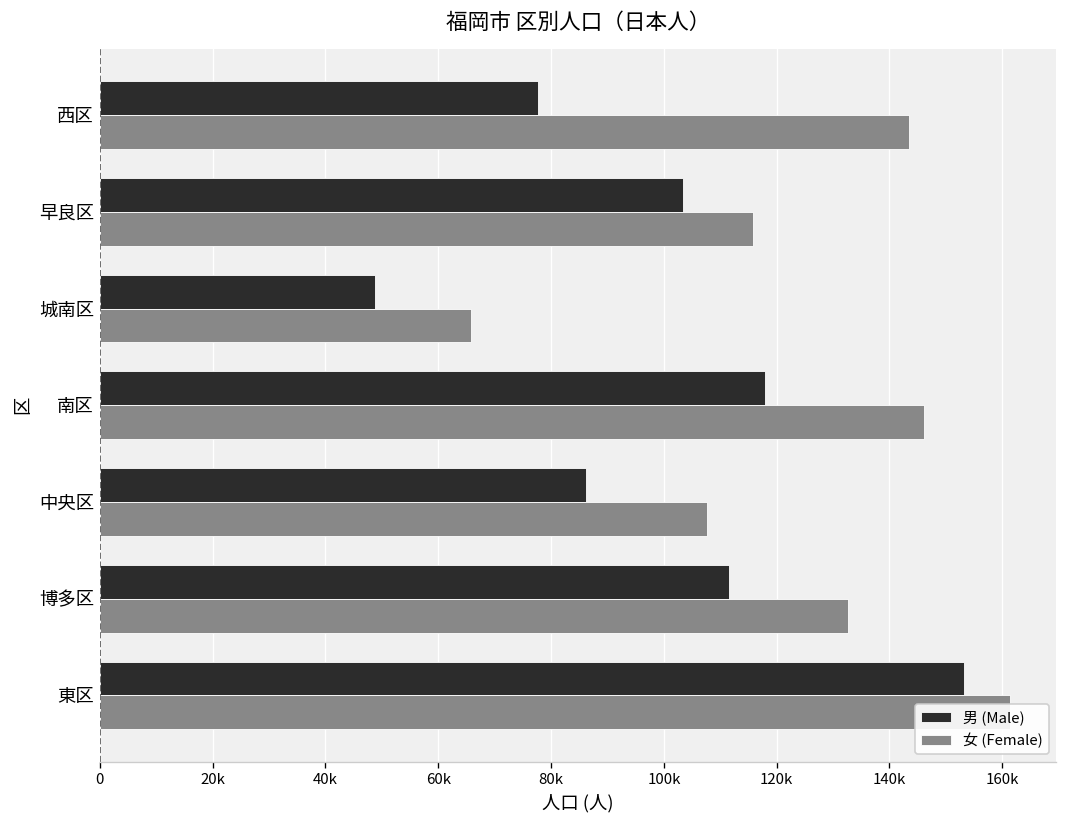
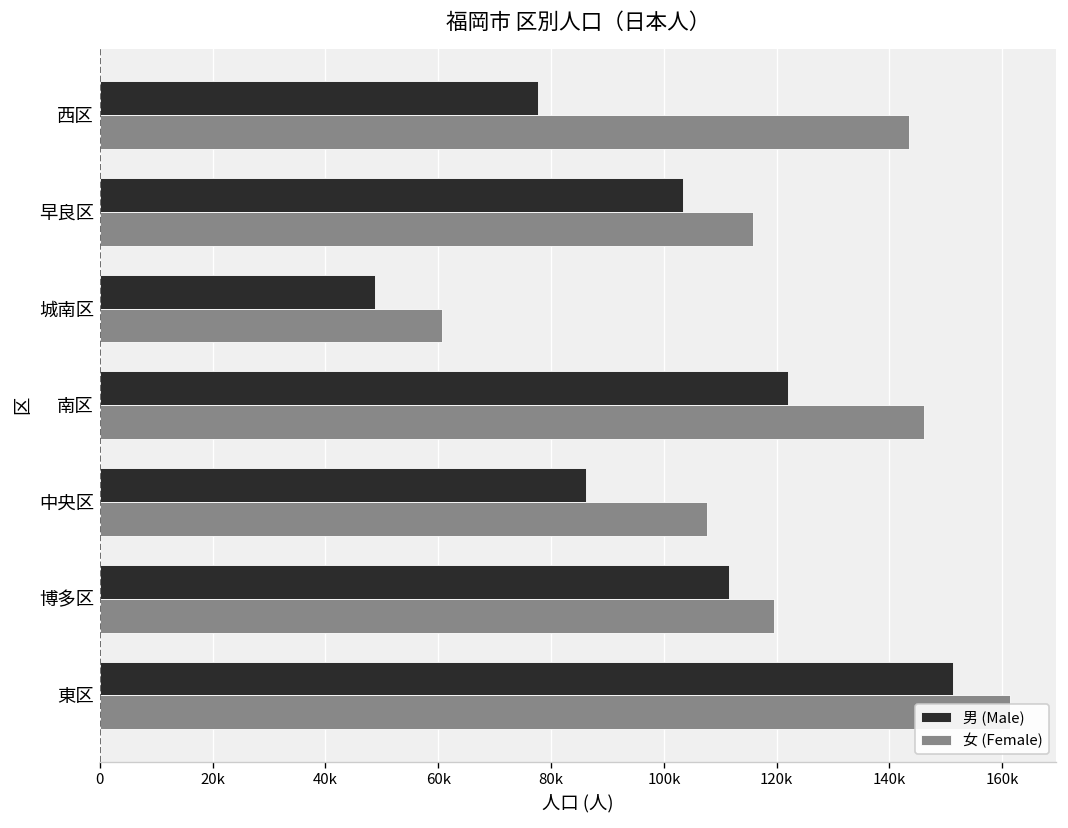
女 (Female), 城南区: 66000 -> 61000
男 (Male), 南区: 118000 -> 122000
女 (Female), 博多区: 133000 -> 120000
男 (Male), 東区: 153000 -> 151000
